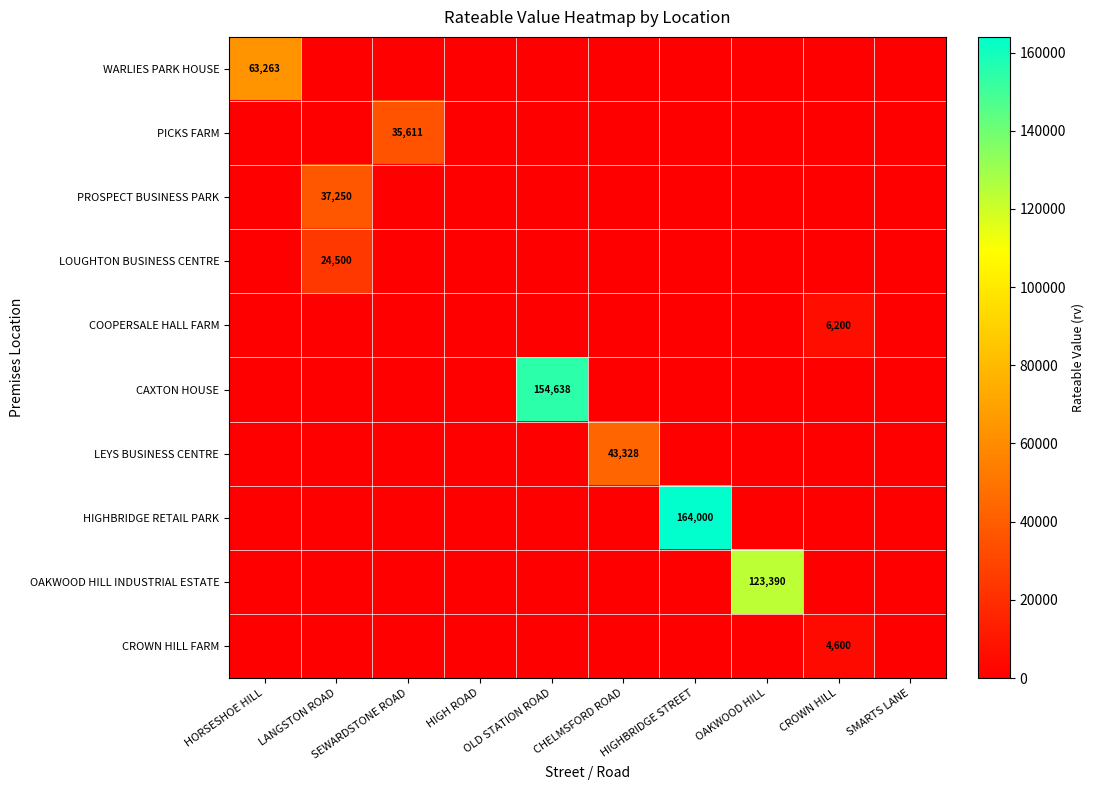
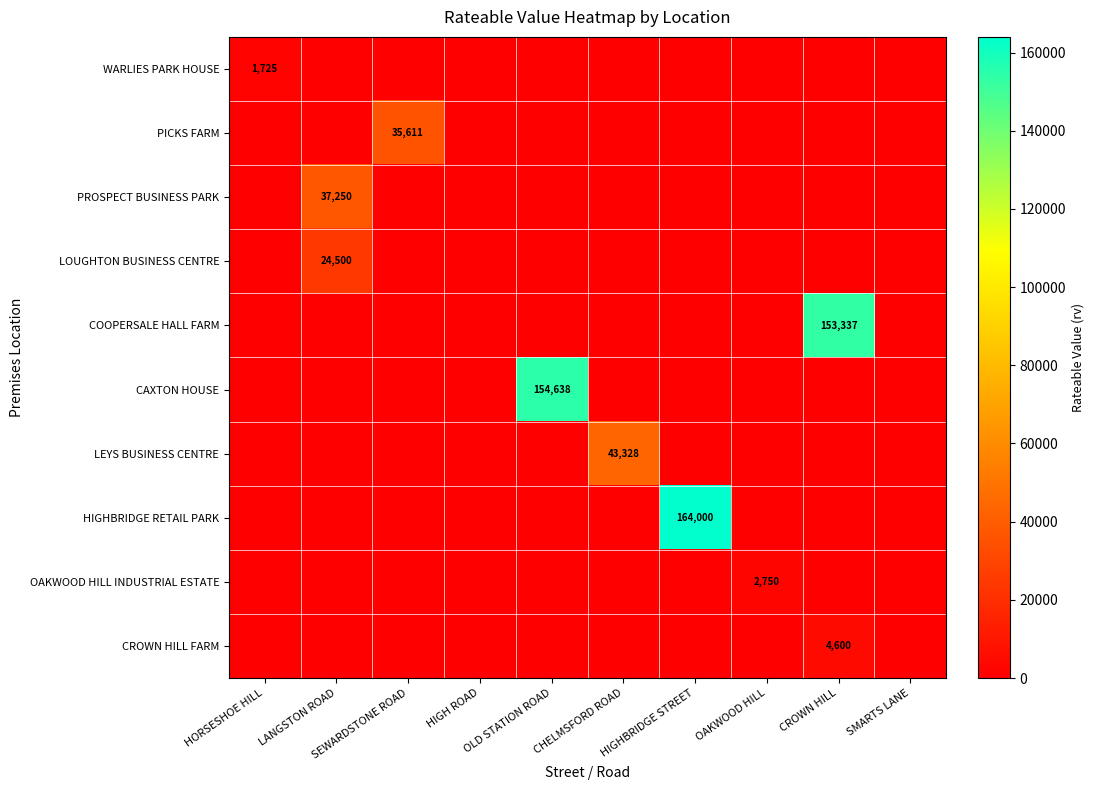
WARLIES PARK HOUSE, HORSESHOE HILL: 63,263 -> 1,725
COOPERSALE HALL FARM, CROWN HILL: 6,200 -> 153,337
OAKWOOD HILL INDUSTRIAL ESTATE, OAKWOOD HILL: 123,390 -> 2,750
